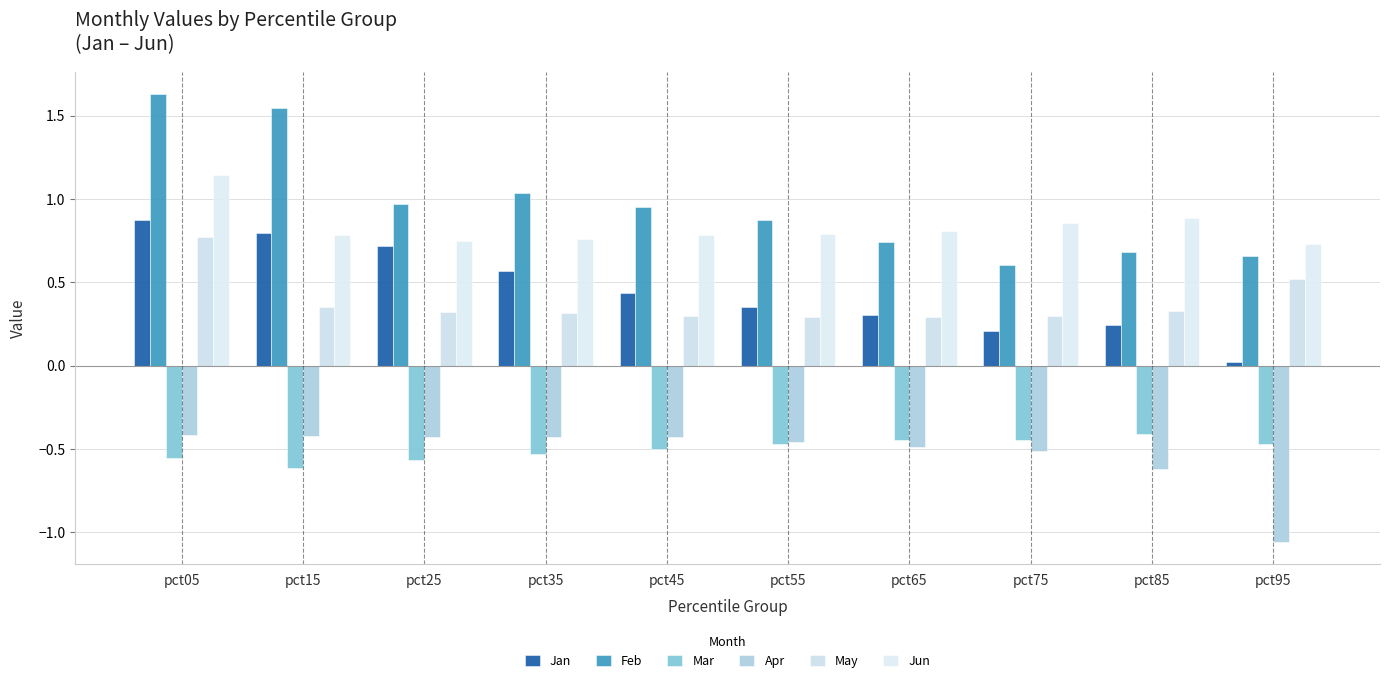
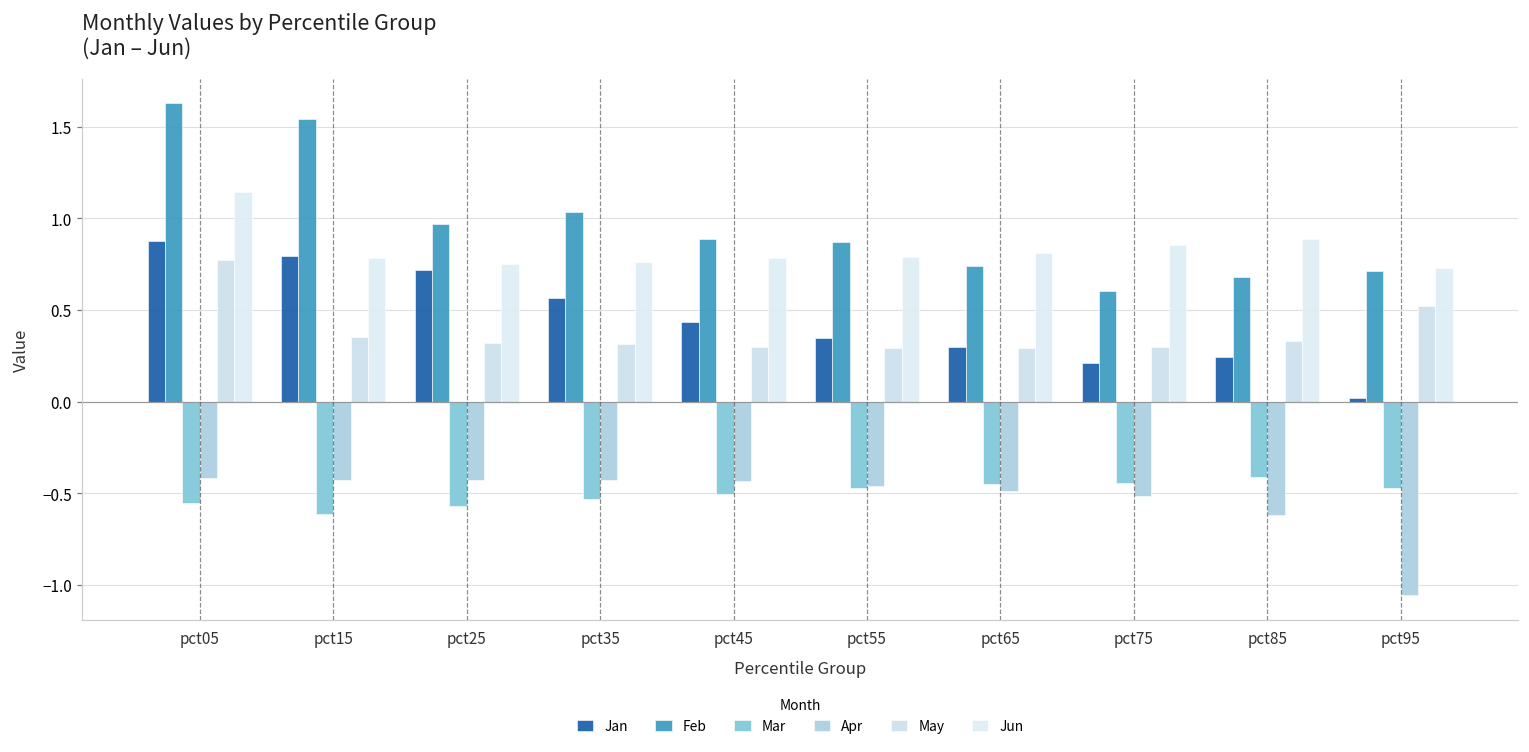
Feb, pct45: 0.95 -> 0.89
Feb, pct95: 0.66 -> 0.71
